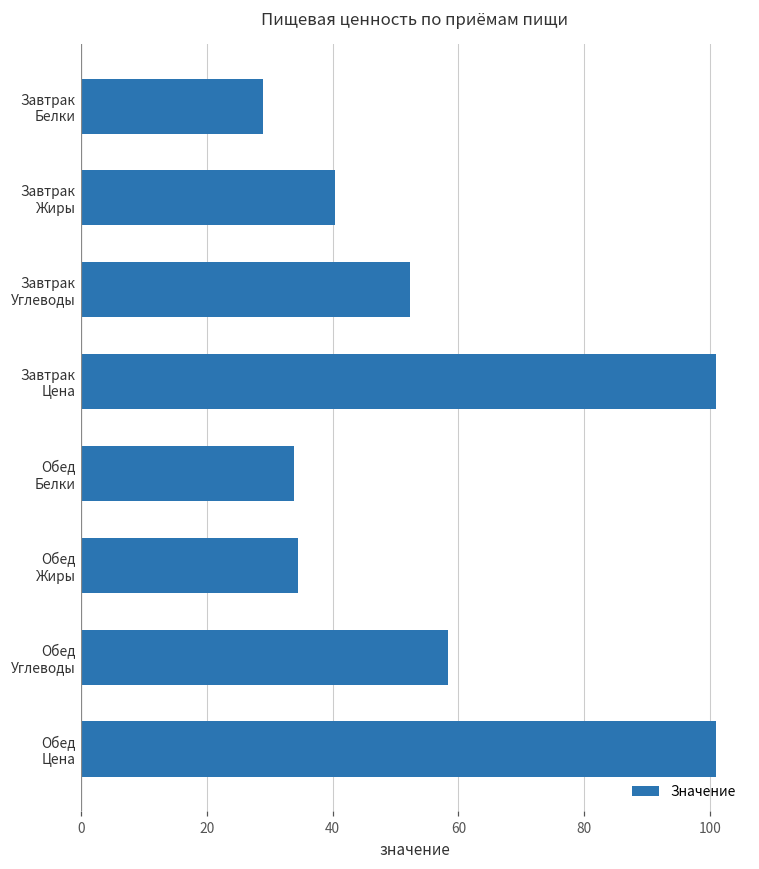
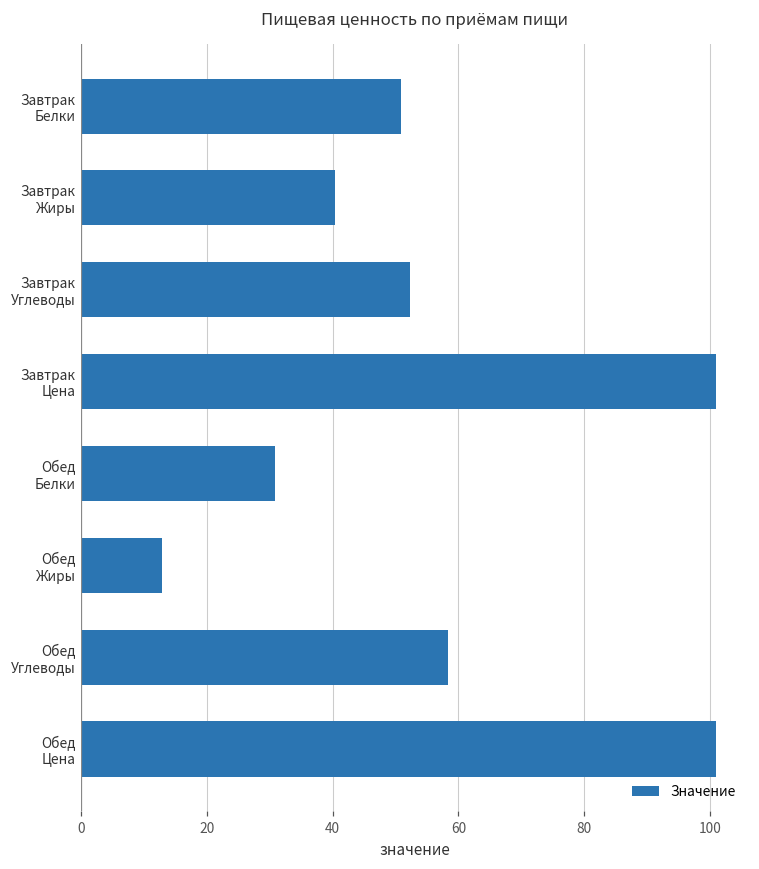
Завтрак Белки: 29 -> 51
Обед Белки: 34 -> 31
Обед Жиры: 34 -> 13
